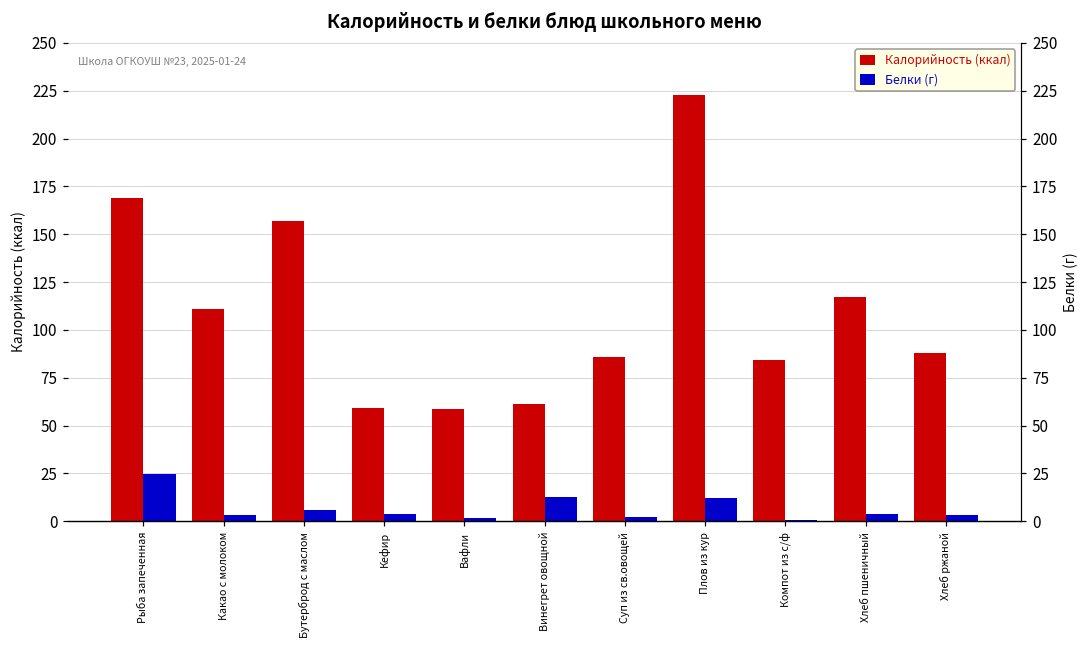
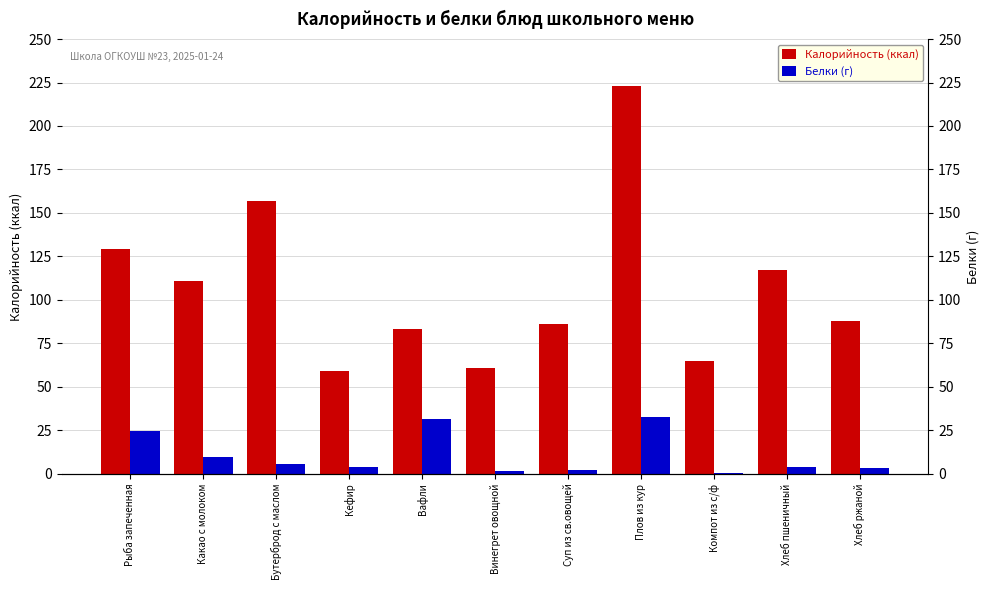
Калорийность (ккал), Рыба запеченная: 169 -> 129
Белки (г), Какао с молоком: 3 -> 10
Калорийность (ккал), Вафли: 59 -> 83
Белки (г), Вафли: 2 -> 31
Белки (г), Винегрет овощной: 13 -> 2
Белки (г), Плов из кур: 12 -> 32
Калорийность (ккал), Компот из с/ф: 84 -> 65
